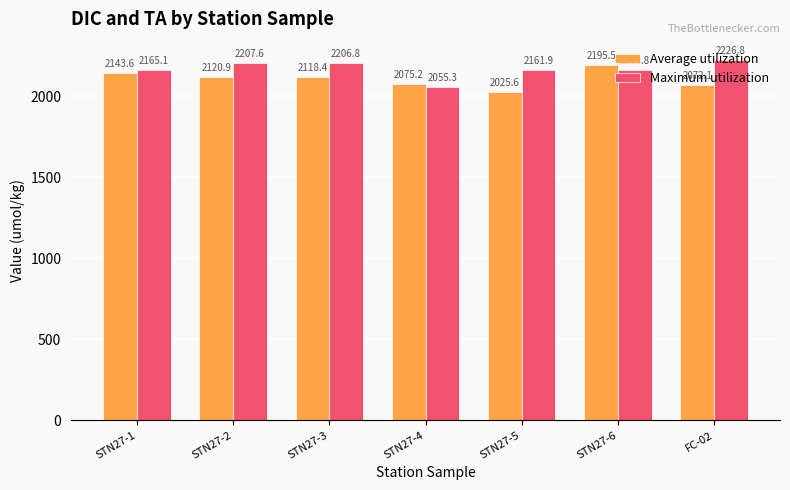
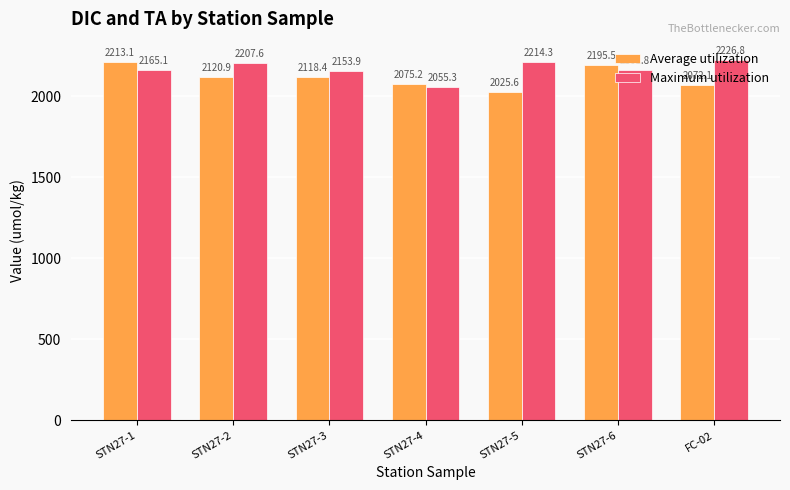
Average utilization, STN27-1: 2143.6 -> 2213.1
Maximum utilization, STN27-3: 2206.8 -> 2153.9
Maximum utilization, STN27-5: 2161.9 -> 2214.3
